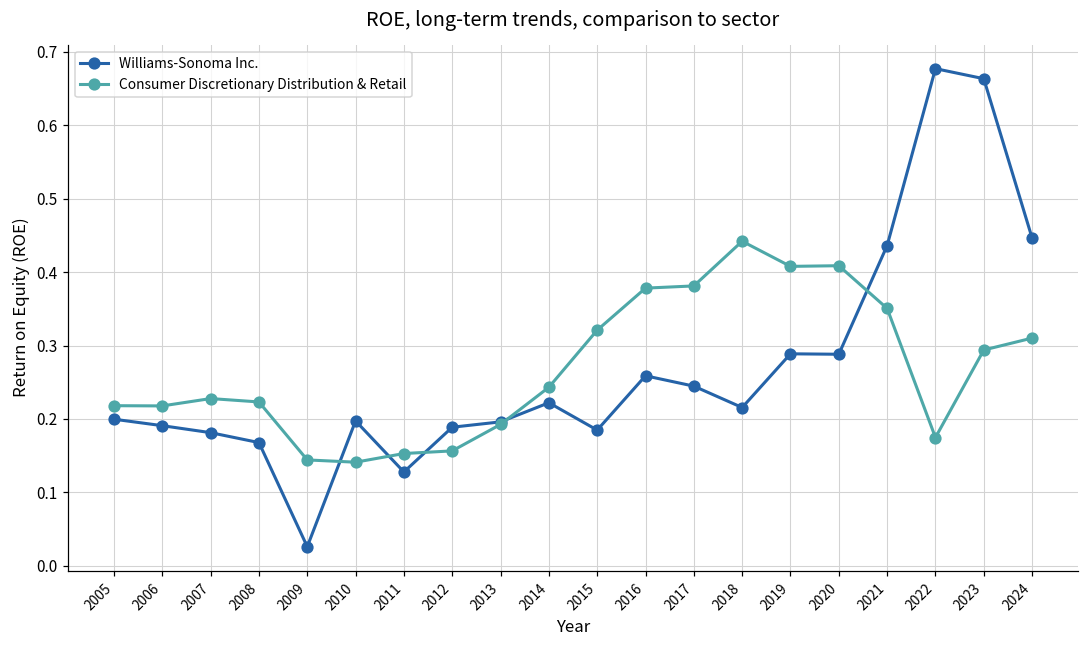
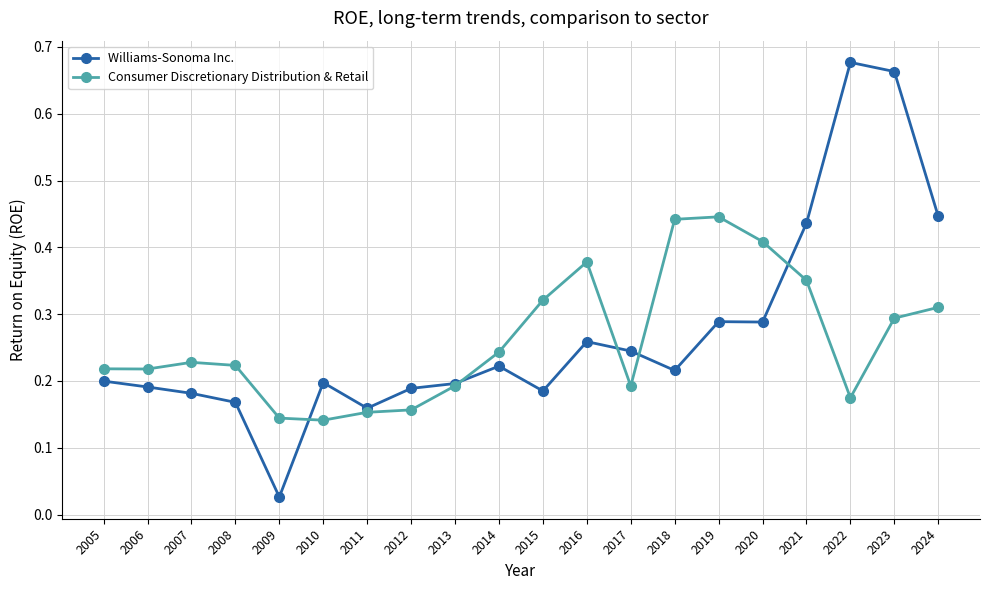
Williams-Sonoma Inc., 2011: 0.13 -> 0.16
Consumer Discretionary Distribution & Retail, 2017: 0.38 -> 0.19
Consumer Discretionary Distribution & Retail, 2019: 0.41 -> 0.45
